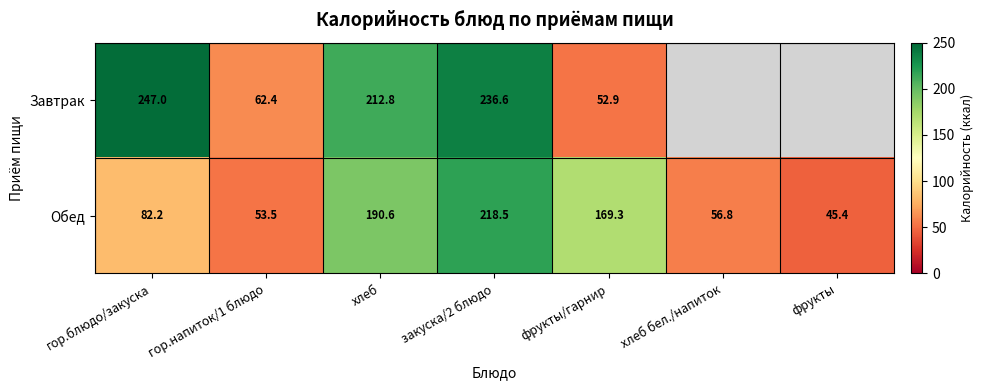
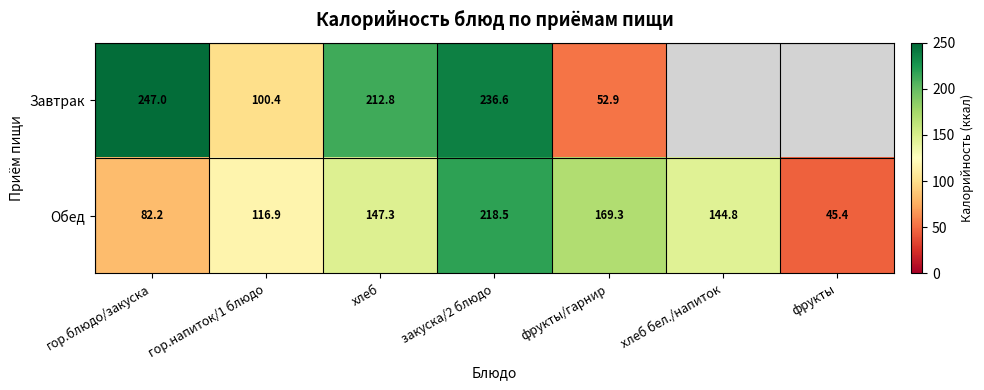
Завтрак, гор.напиток/1 блюдо: 62.4 -> 100.4
Обед, гор.напиток/1 блюдо: 53.5 -> 116.9
Обед, хлеб: 190.6 -> 147.3
Обед, хлеб бел./напиток: 56.8 -> 144.8
